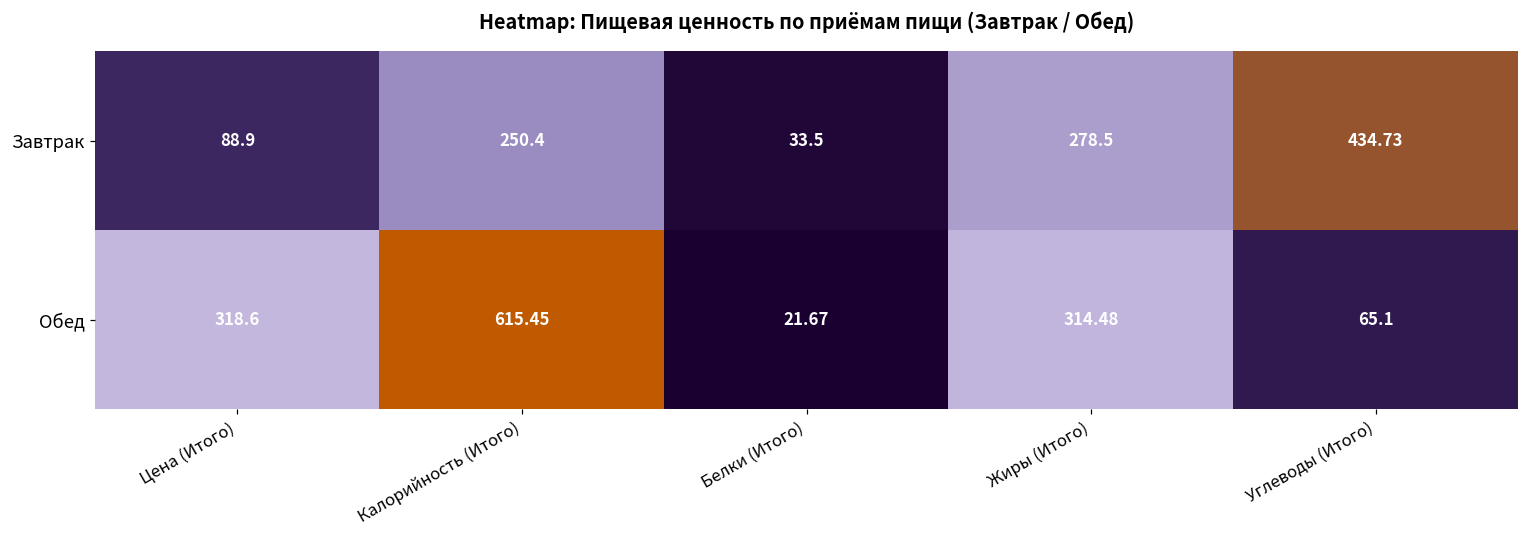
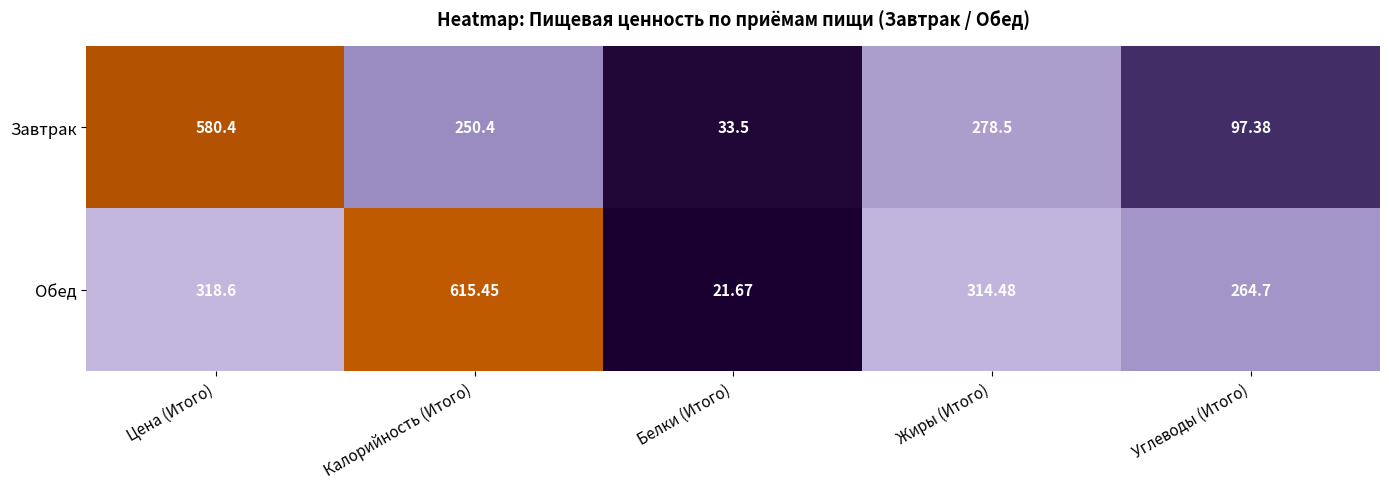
Завтрак, Цена (Итого): 88.9 -> 580.4
Завтрак, Углеводы (Итого): 434.73 -> 97.38
Обед, Углеводы (Итого): 65.1 -> 264.7
